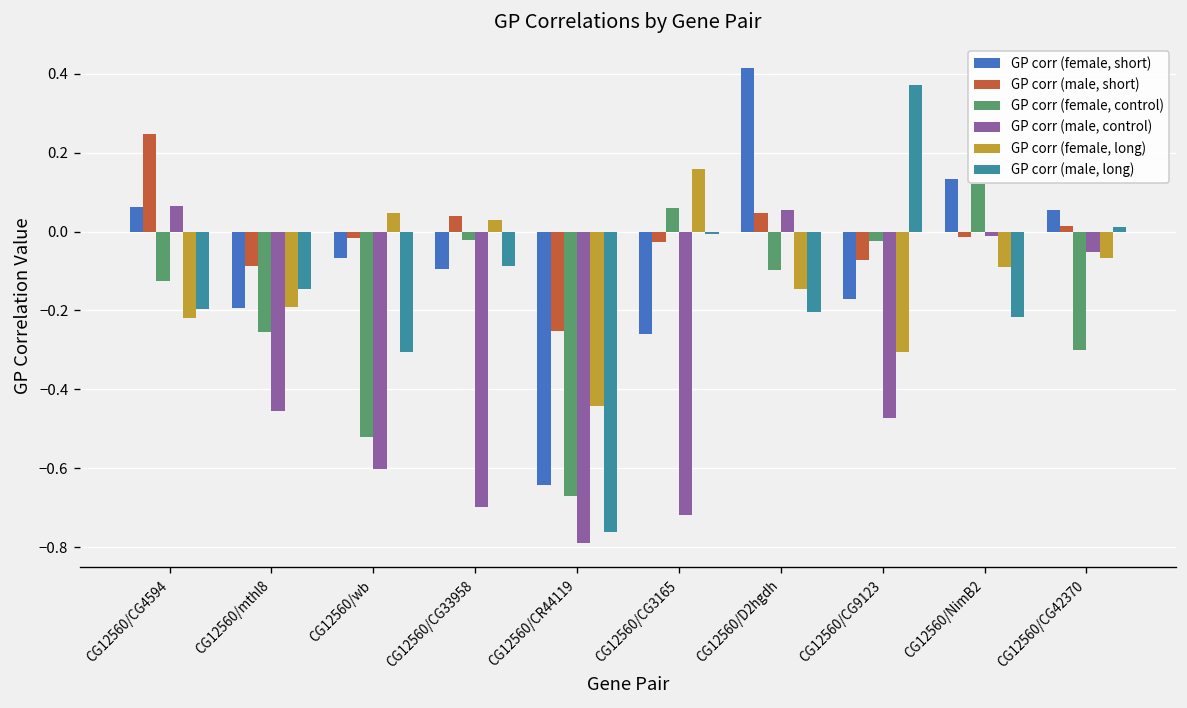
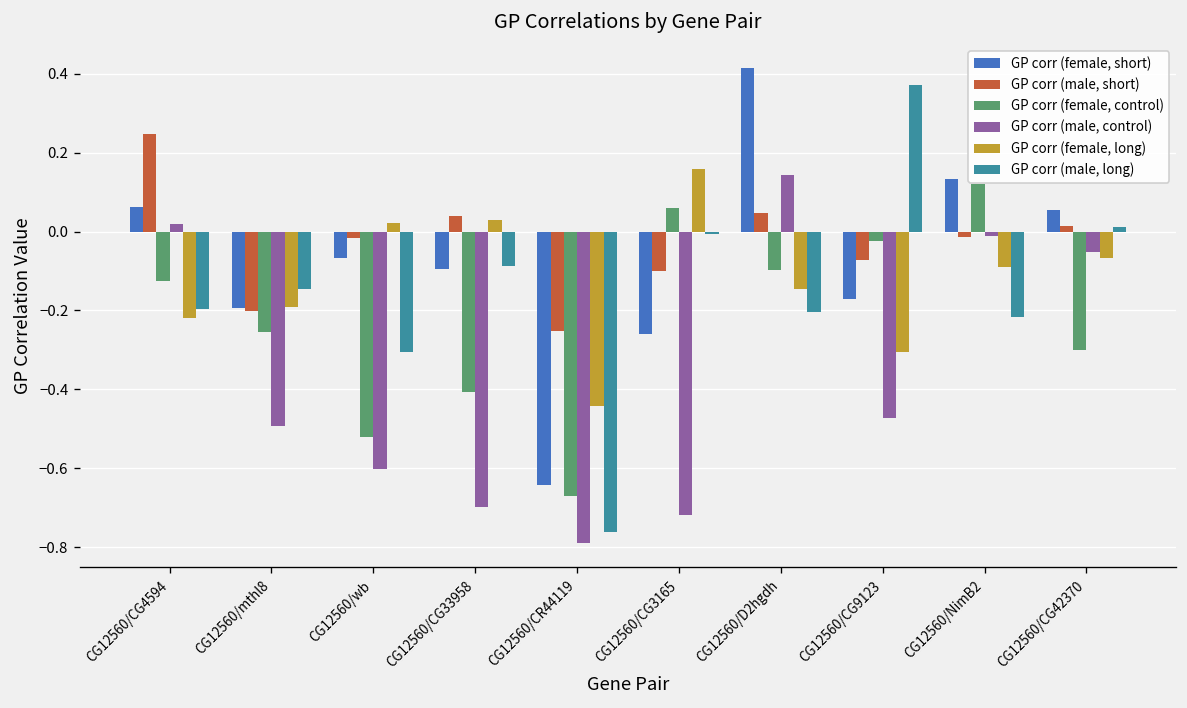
GP corr (male, control), CG12560/CG4594: 0.06 -> 0.02
GP corr (male, short), CG12560/mthl8: -0.09 -> -0.20
GP corr (male, control), CG12560/mthl8: -0.45 -> -0.49
GP corr (female, long), CG12560/wb: 0.05 -> 0.02
GP corr (female, control), CG12560/CG33958: -0.02 -> -0.41
GP corr (male, short), CG12560/CG3165: -0.03 -> -0.10
GP corr (male, control), CG12560/D2hgdh: 0.06 -> 0.14
